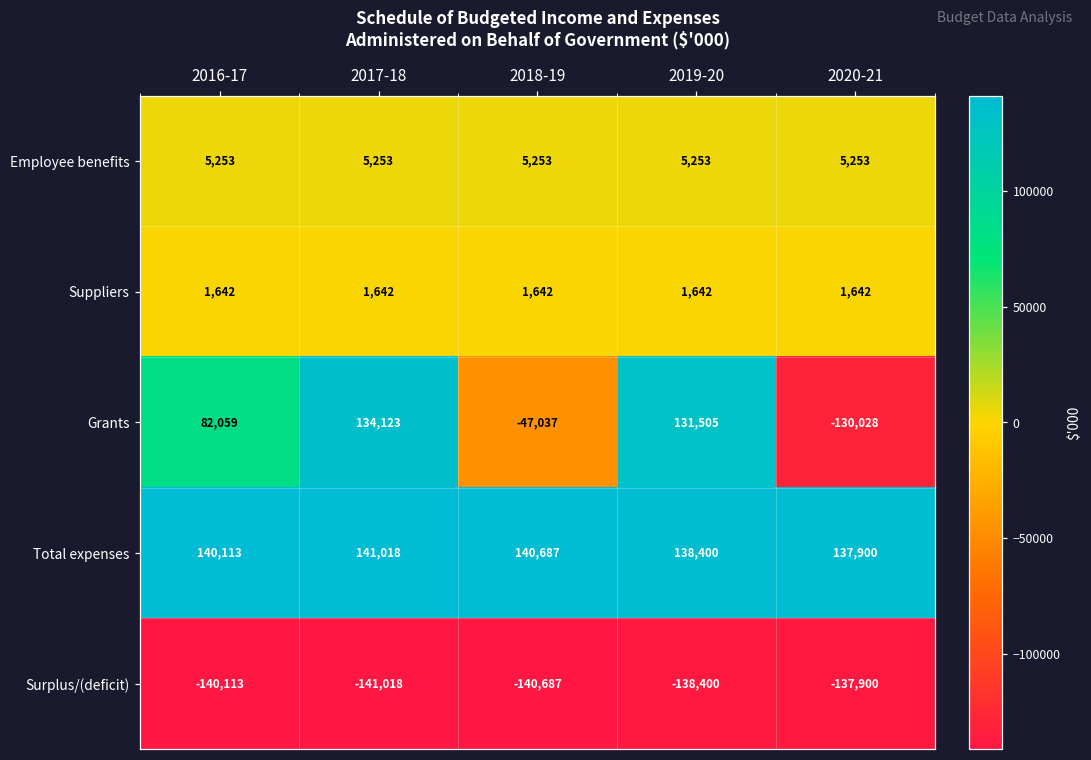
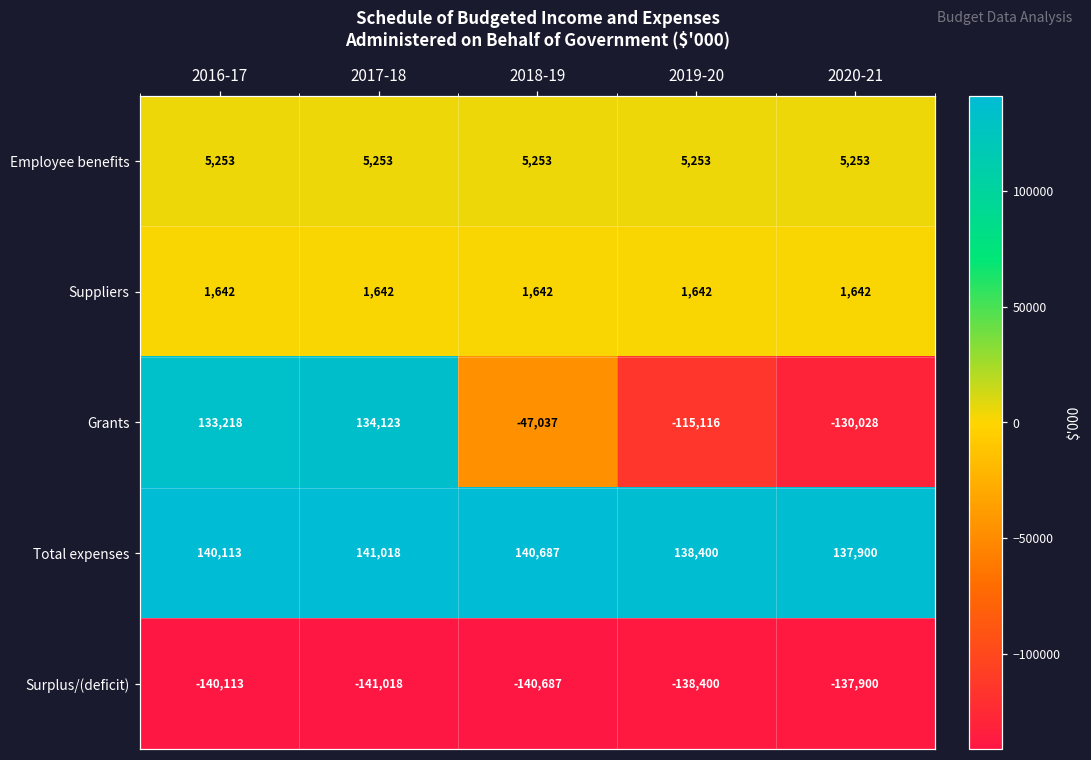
Grants, 2016-17: 82,059 -> 133,218
Grants, 2019-20: 131,505 -> -115,116
